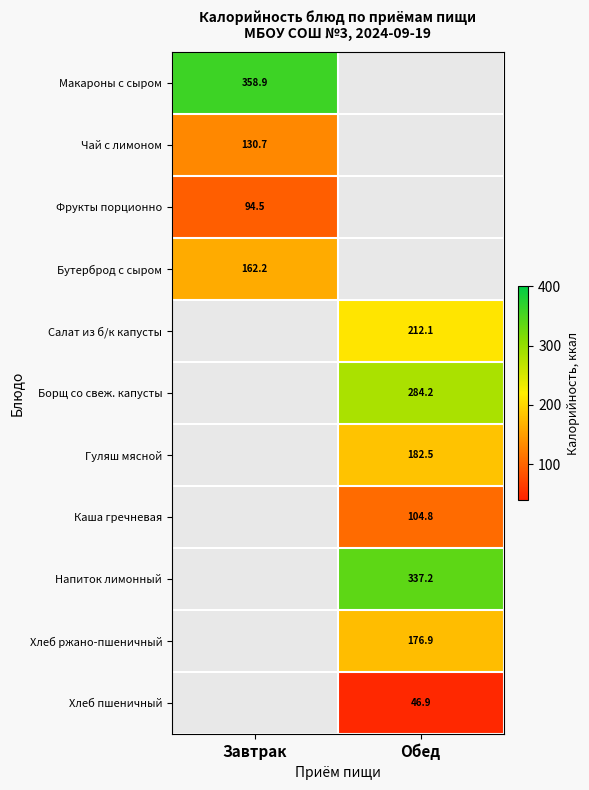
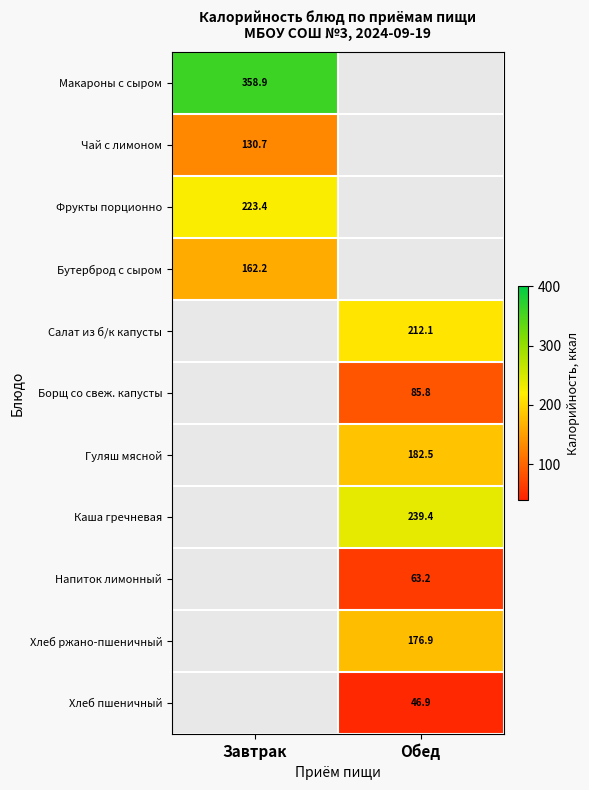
Фрукты порционно, Завтрак: 94.5 -> 223.4
Борщ со свеж. капусты, Обед: 284.2 -> 85.8
Каша гречневая, Обед: 104.8 -> 239.4
Напиток лимонный, Обед: 337.2 -> 63.2
